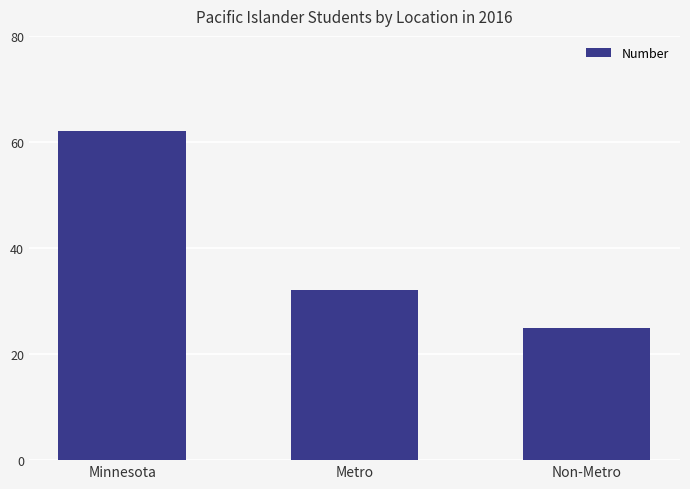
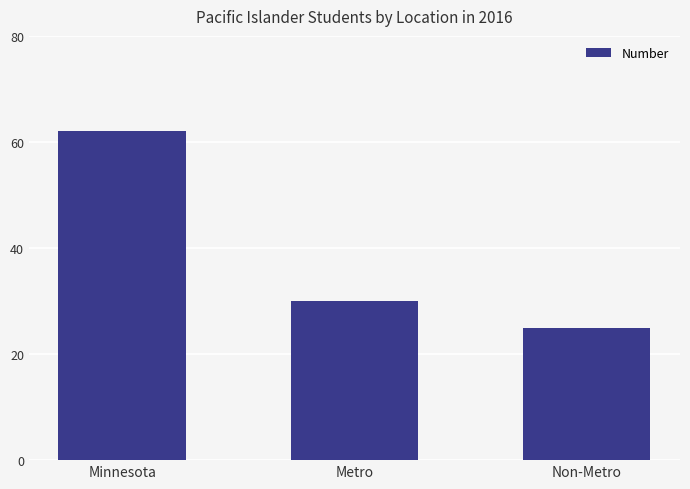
Metro: 32 -> 30
